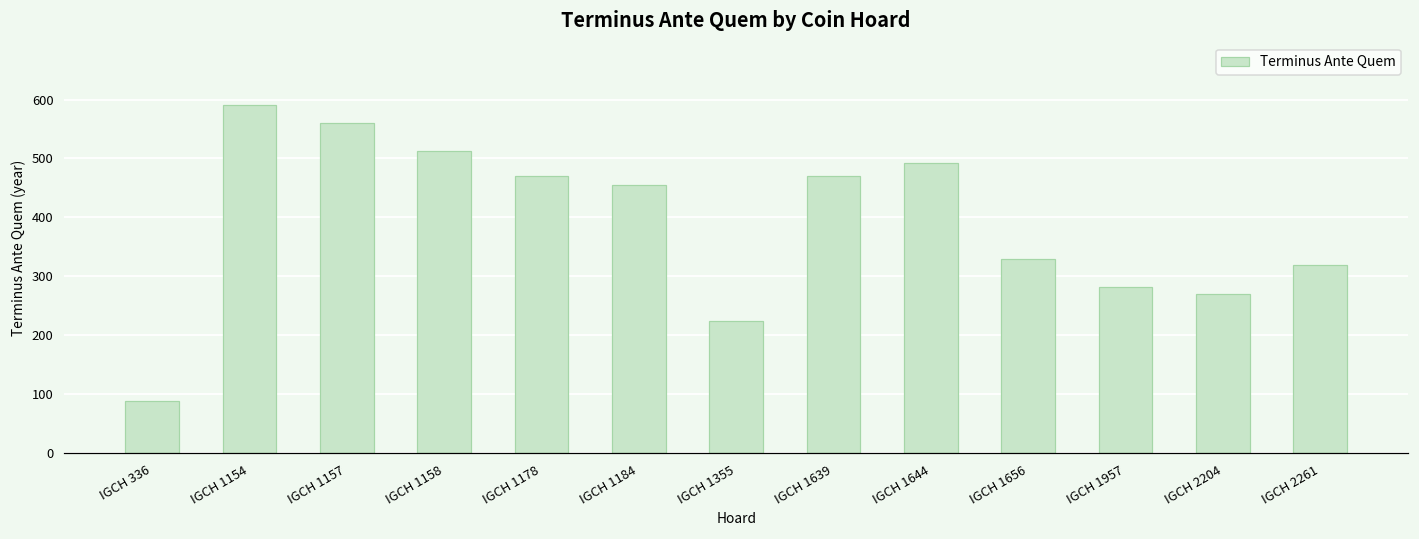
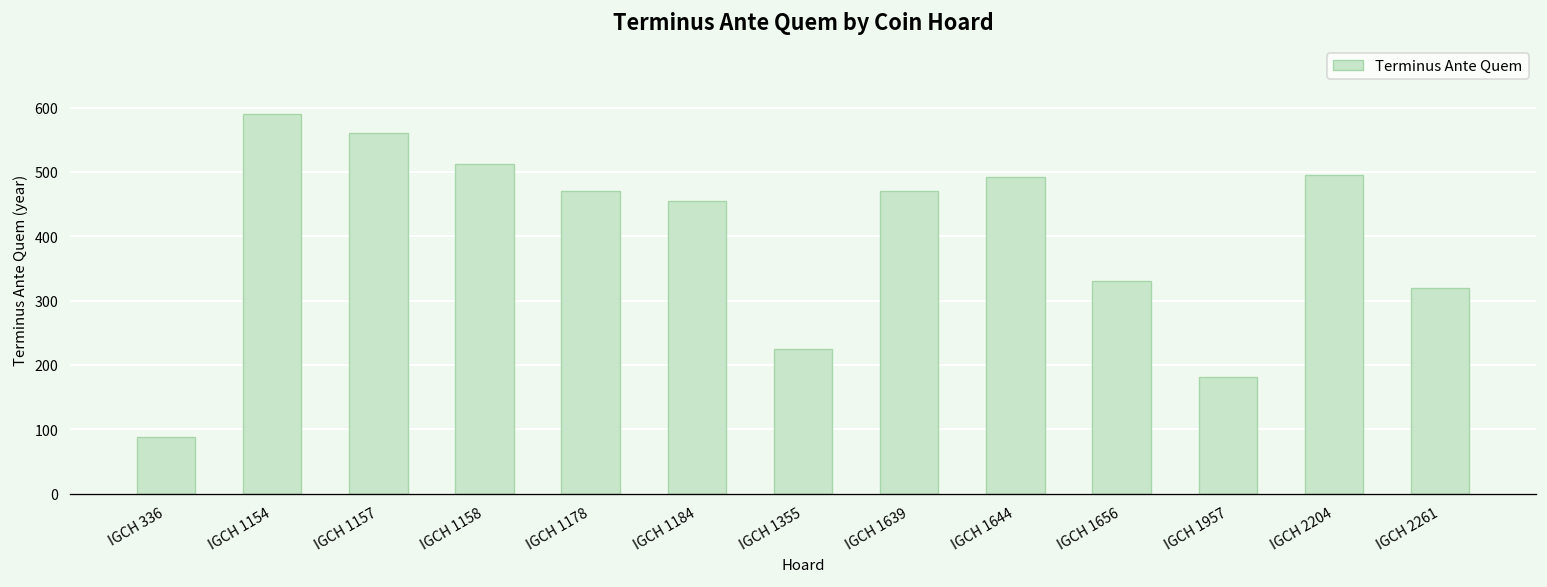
IGCH 1957: 280 -> 180
IGCH 2204: 270 -> 500
